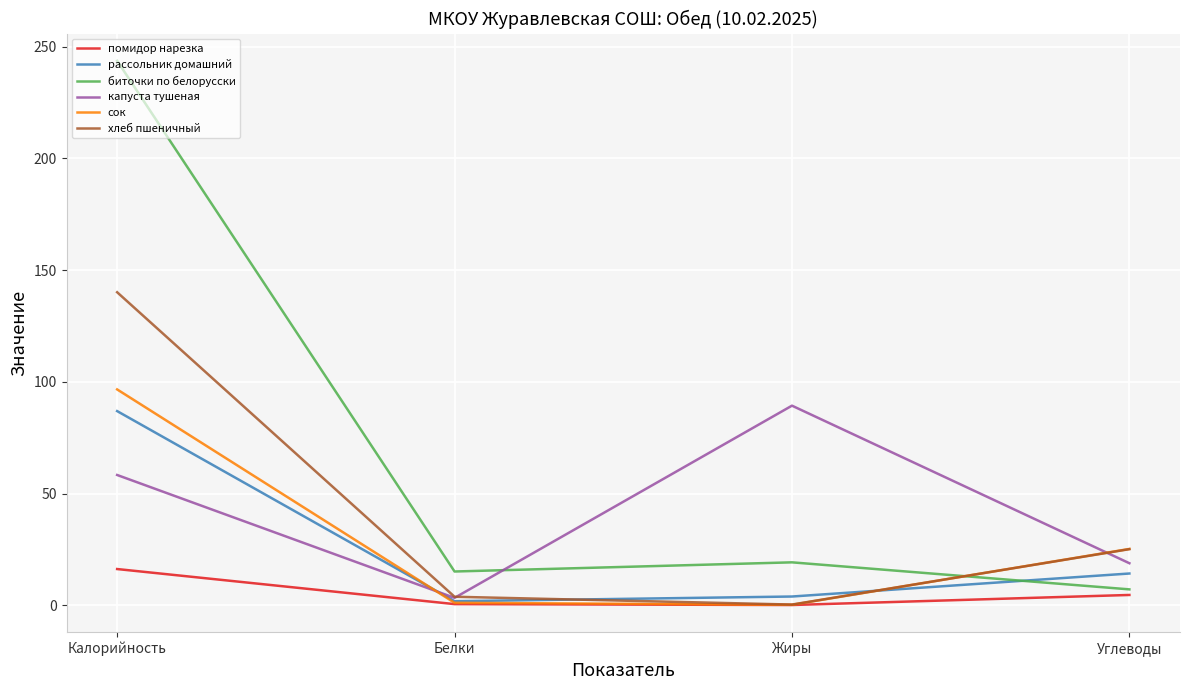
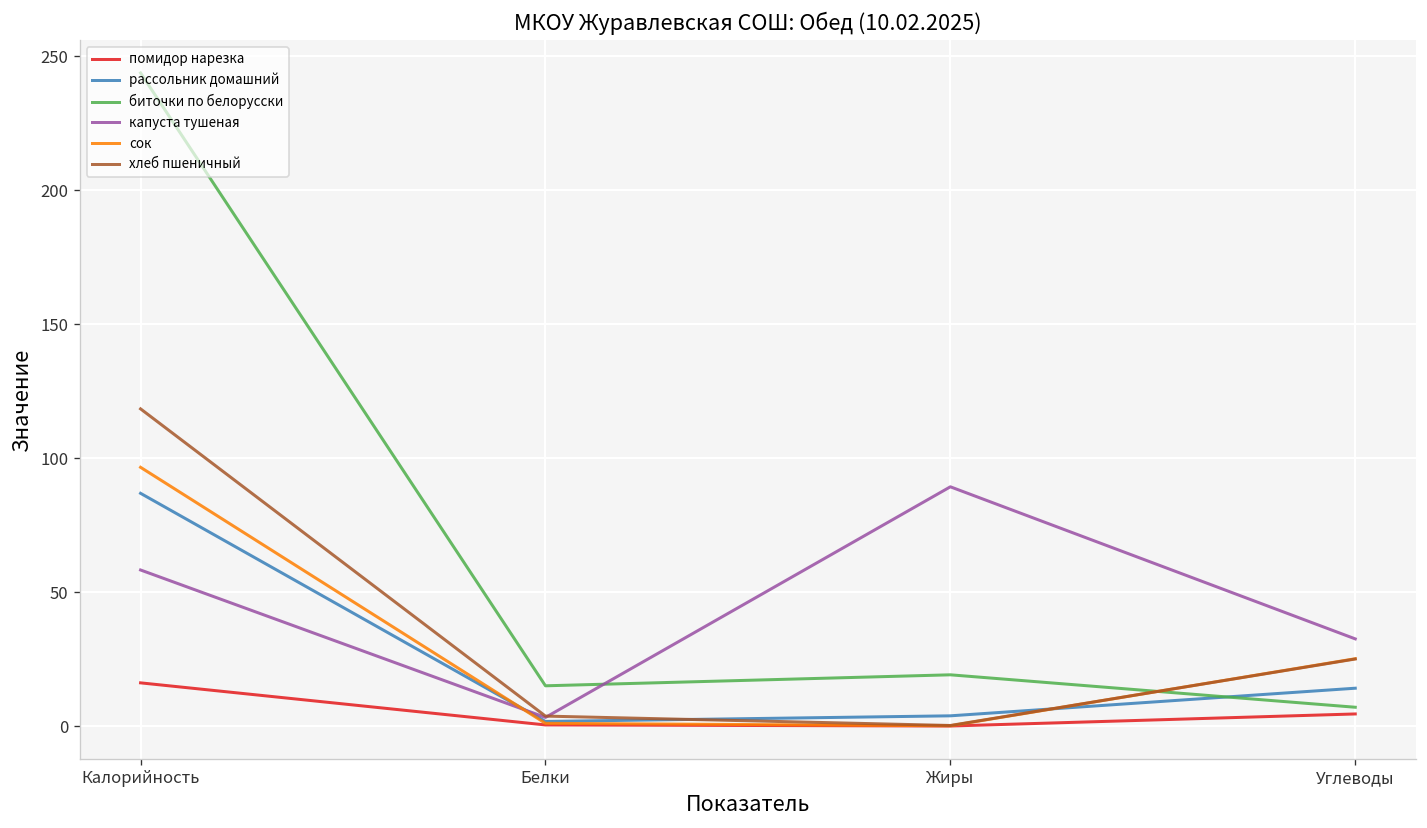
хлеб пшеничный, Калорийность: 140 -> 118
капуста тушеная, Углеводы: 19 -> 33
